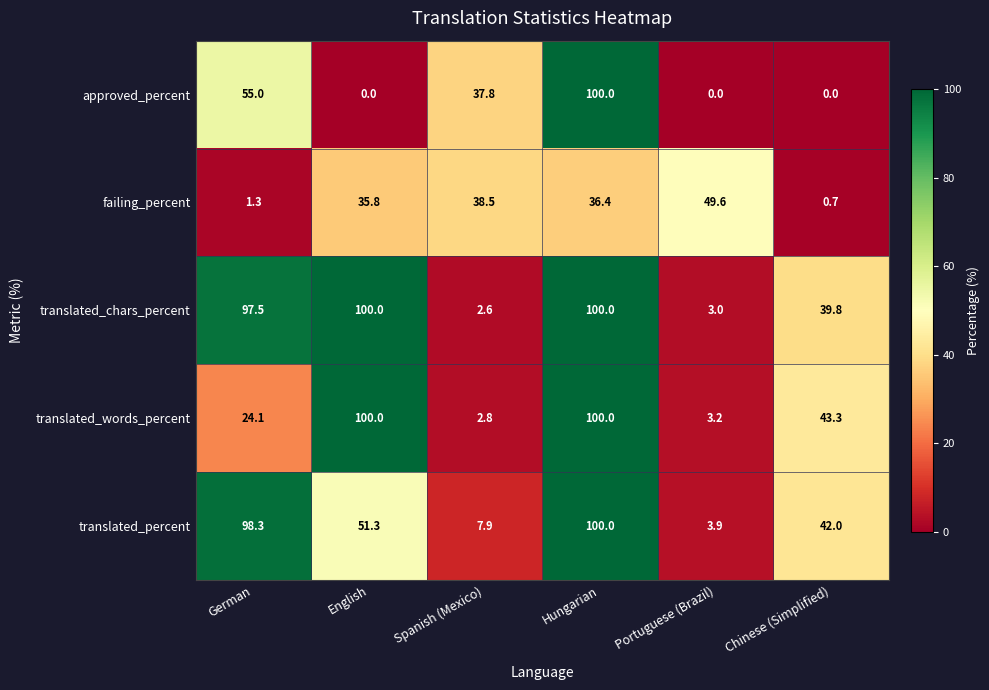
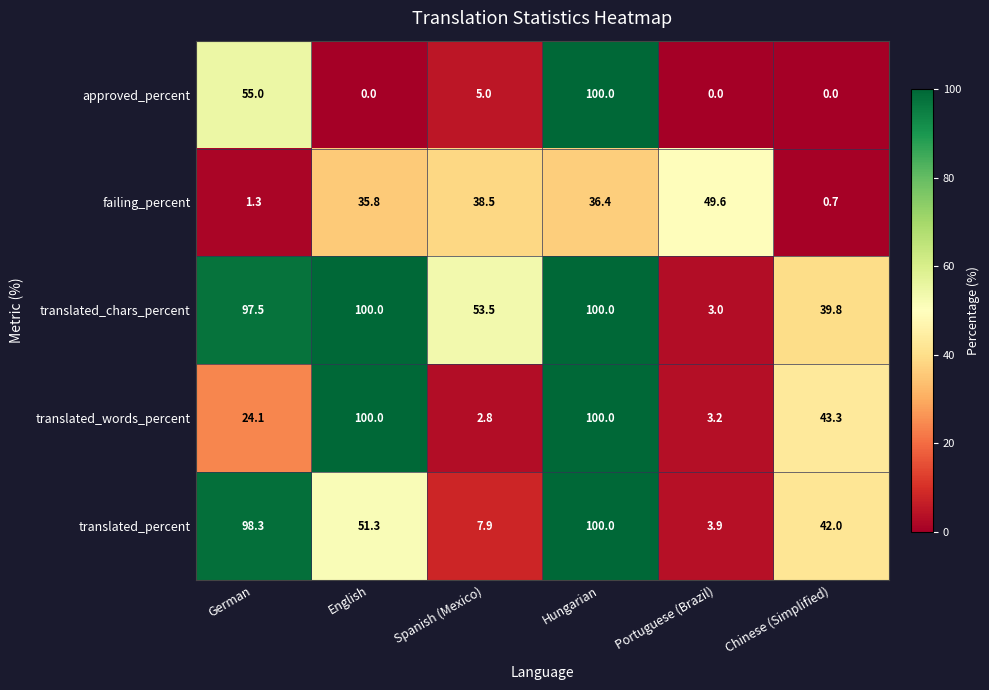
approved_percent, Spanish (Mexico): 37.8 -> 5.0
translated_chars_percent, Spanish (Mexico): 2.6 -> 53.5
